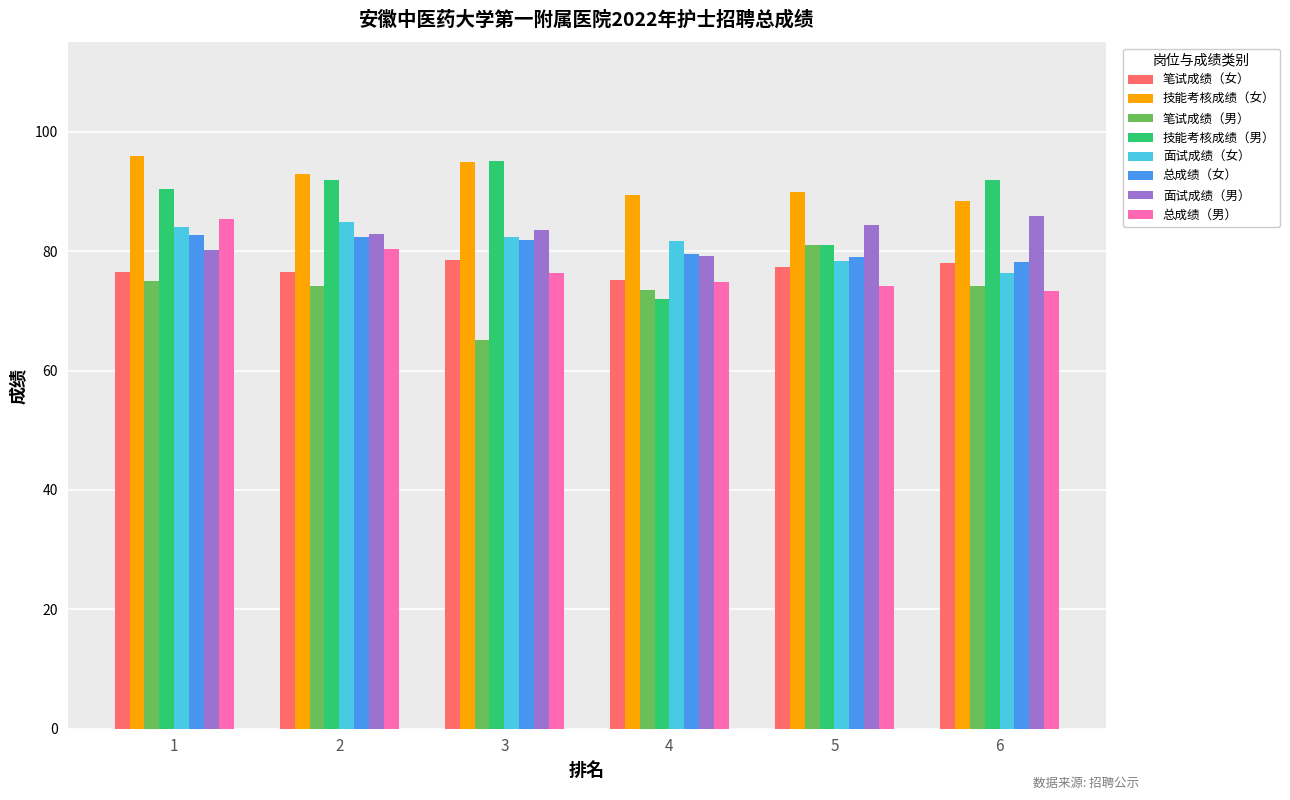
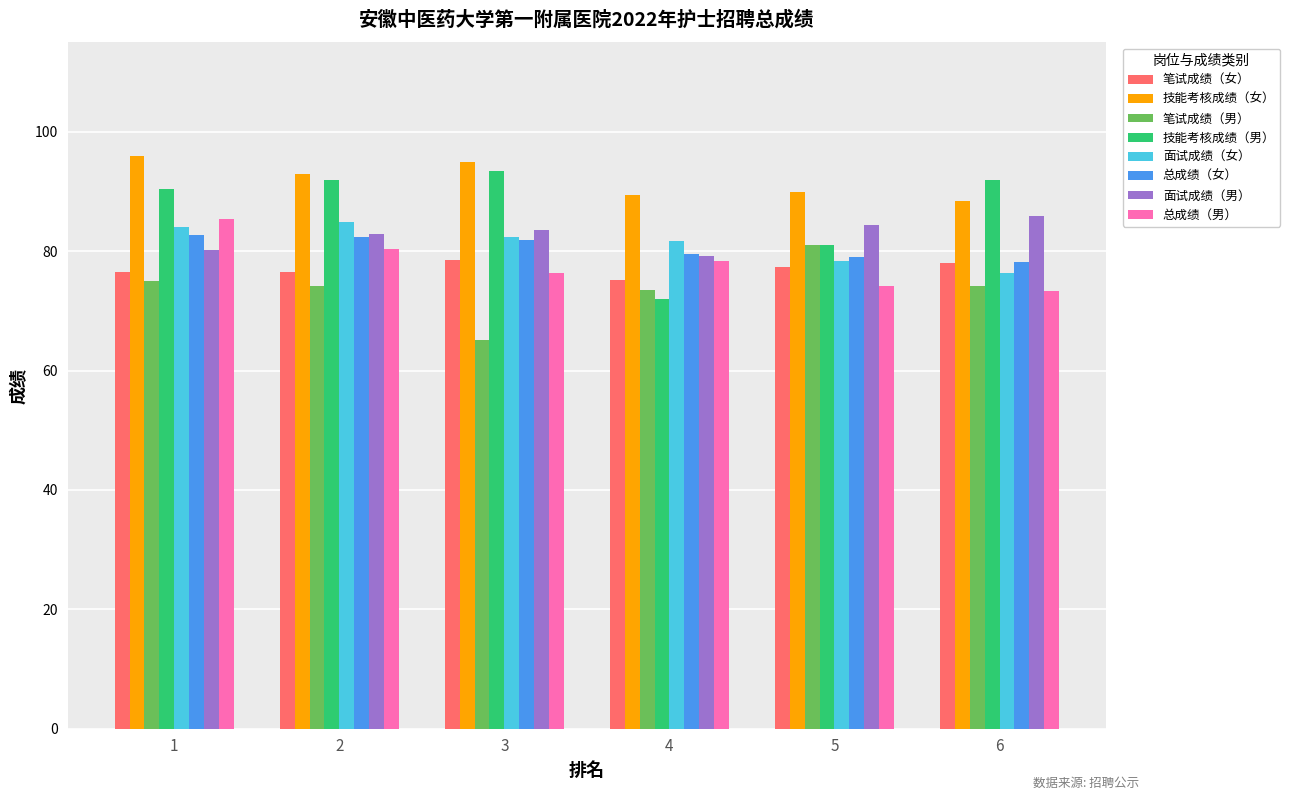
技能考核成绩（男）, 3: 95 -> 94
总成绩（男）, 4: 75 -> 78
